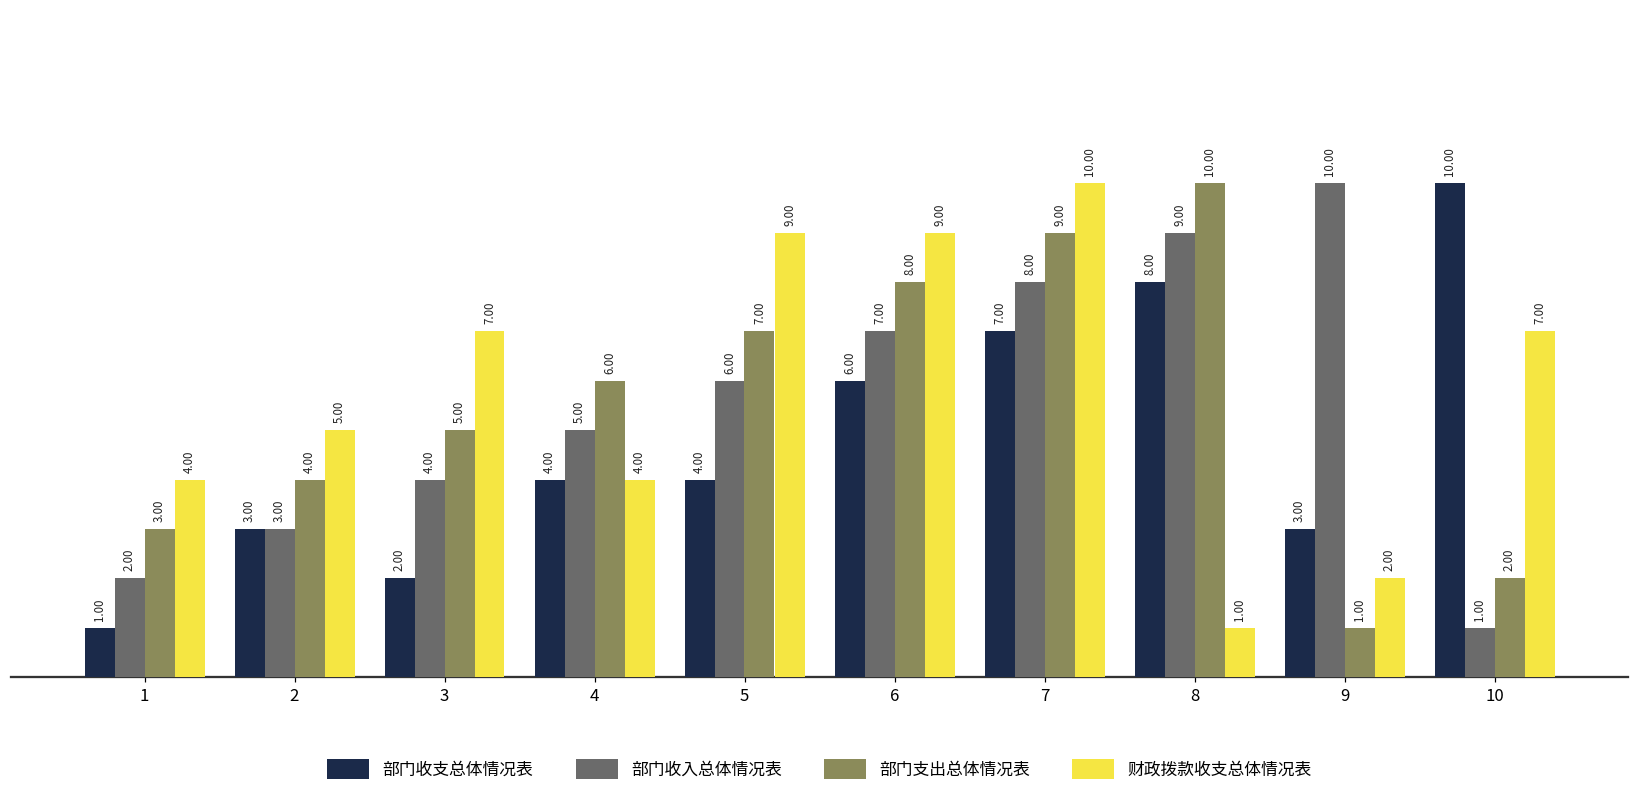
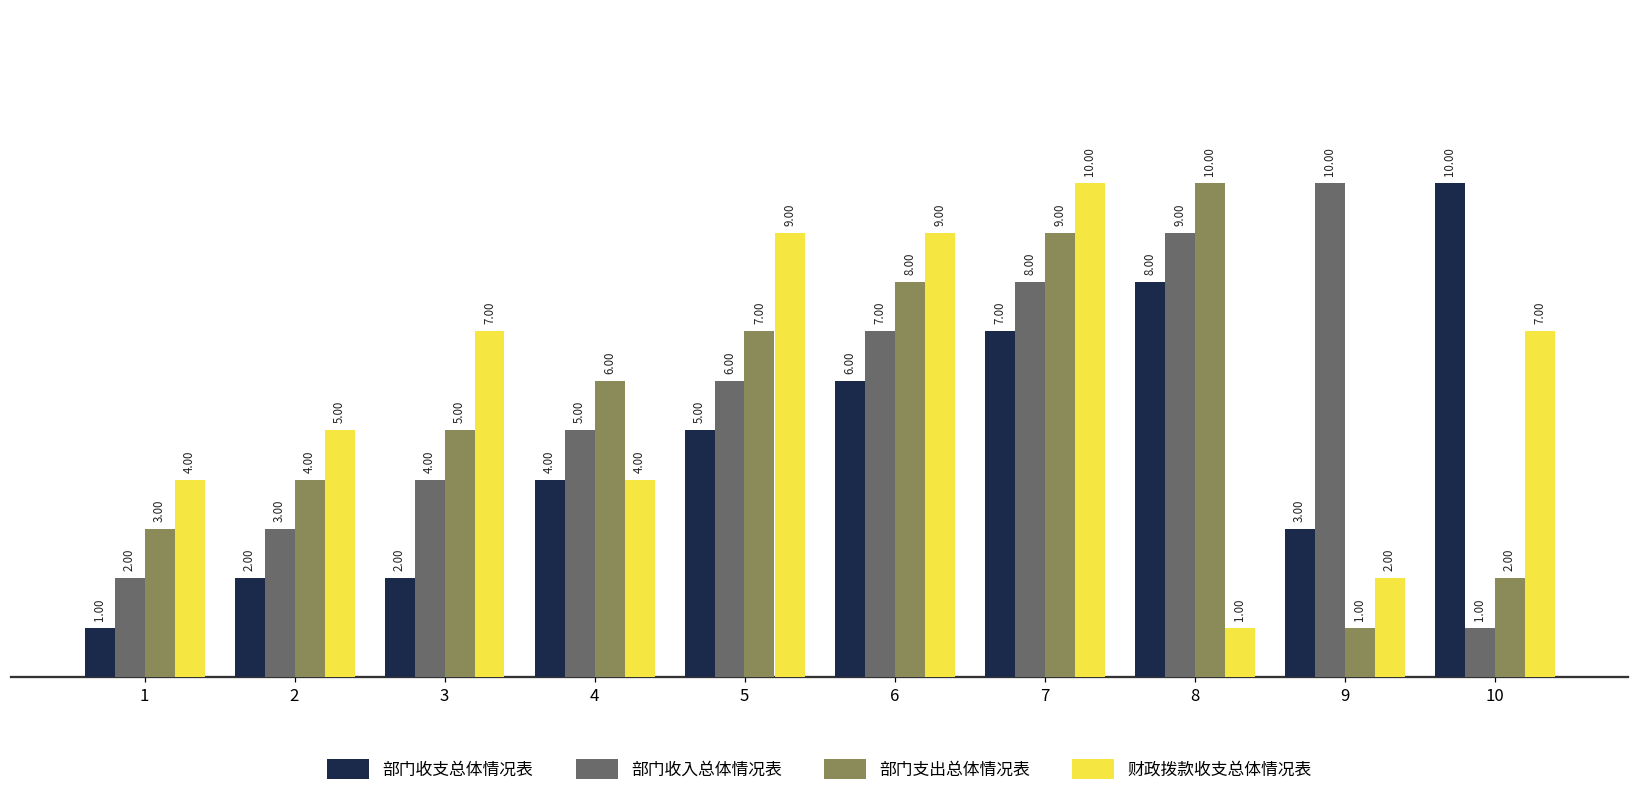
部门收支总体情况表, 2: 3.00 -> 2.00
部门收支总体情况表, 5: 4.00 -> 5.00
